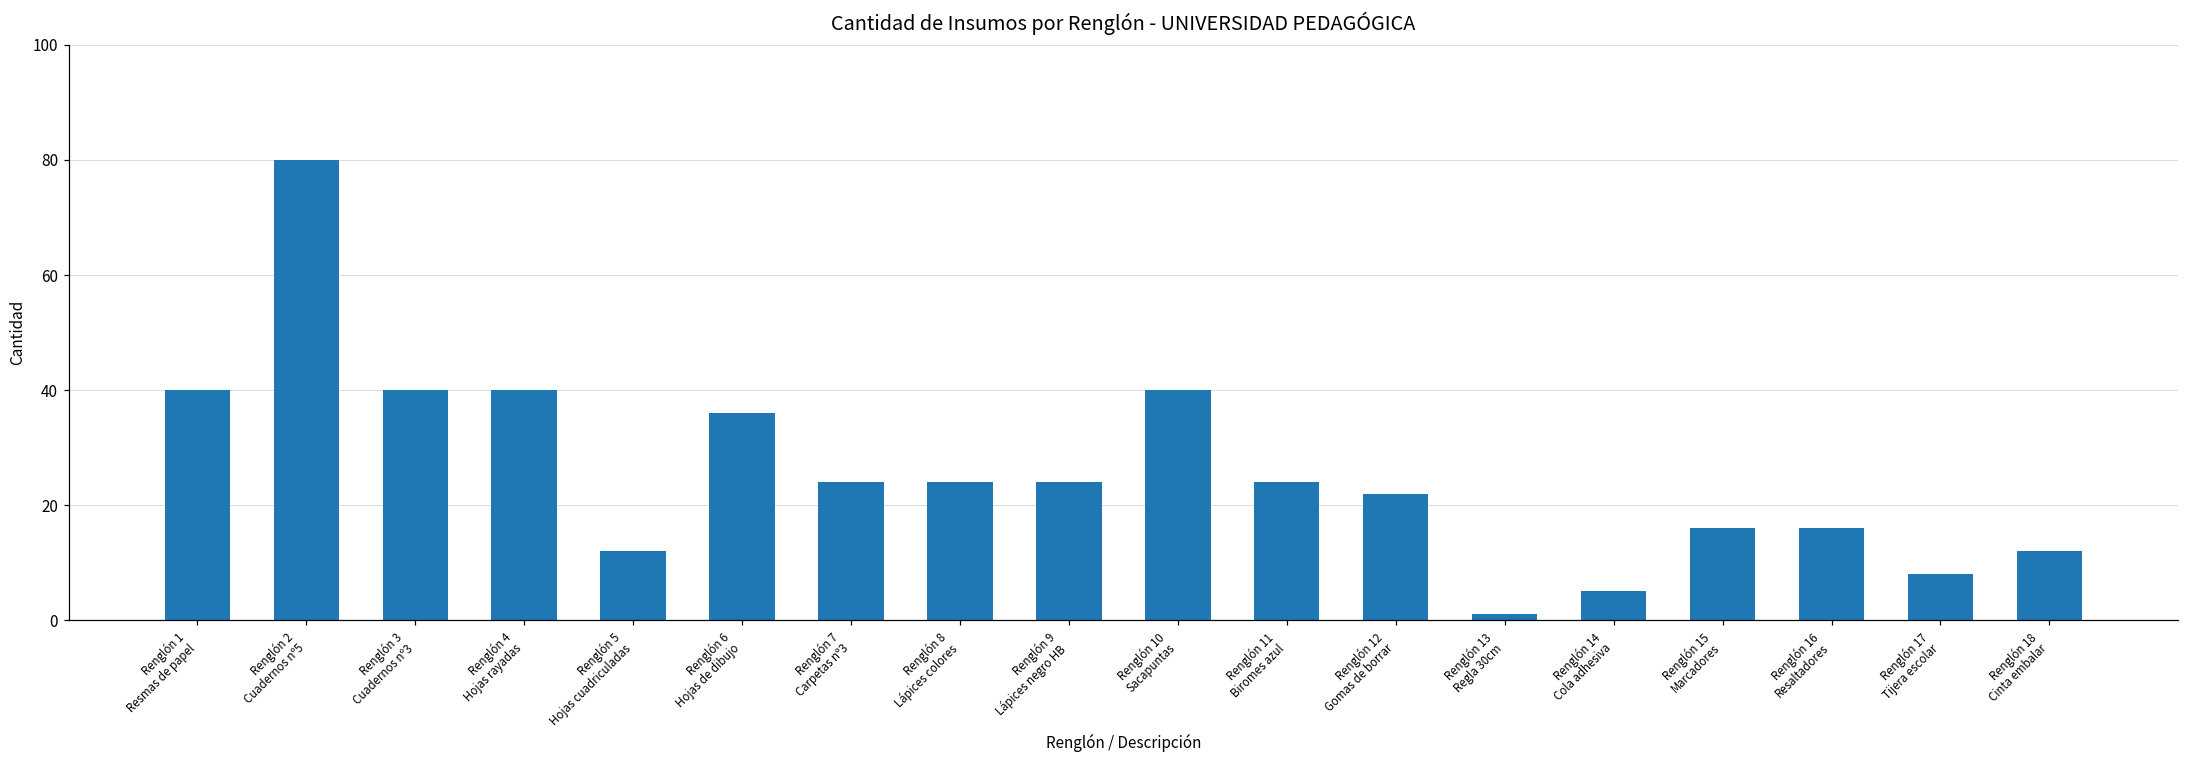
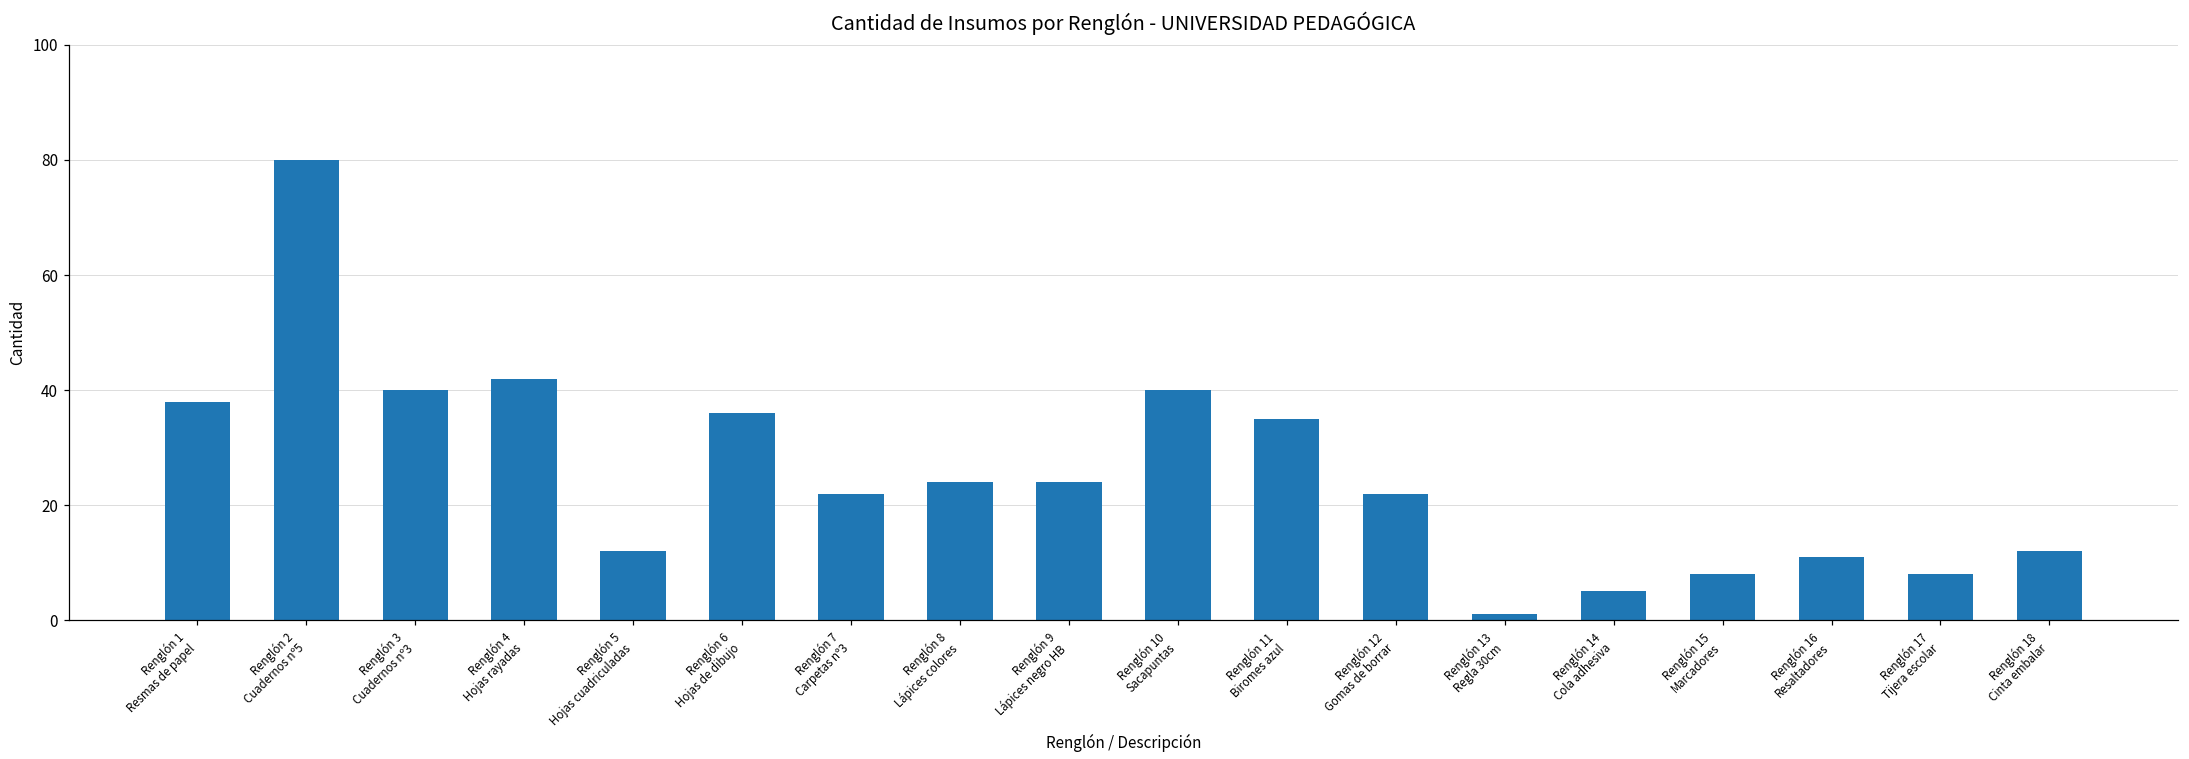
Renglón 1 Resmas de papel: 40 -> 38
Renglón 4 Hojas rayadas: 40 -> 42
Renglón 7 Carpetas nº3: 24 -> 22
Renglón 11 Biromes azul: 24 -> 35
Renglón 15 Marcadores: 16 -> 8
Renglón 16 Resaltadores: 16 -> 11
